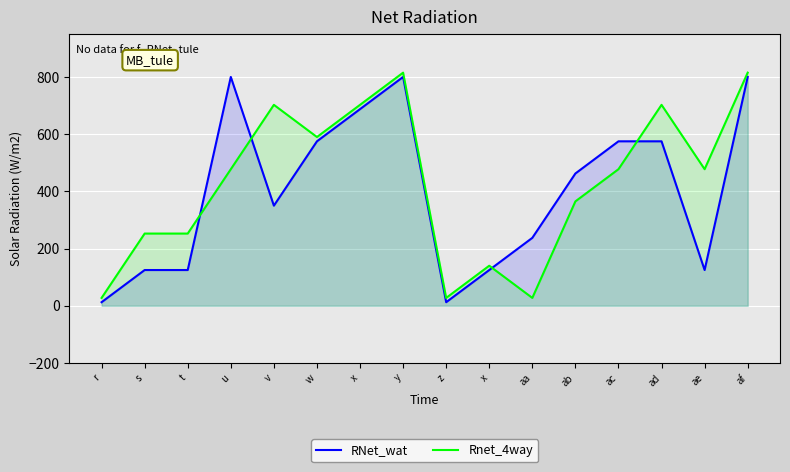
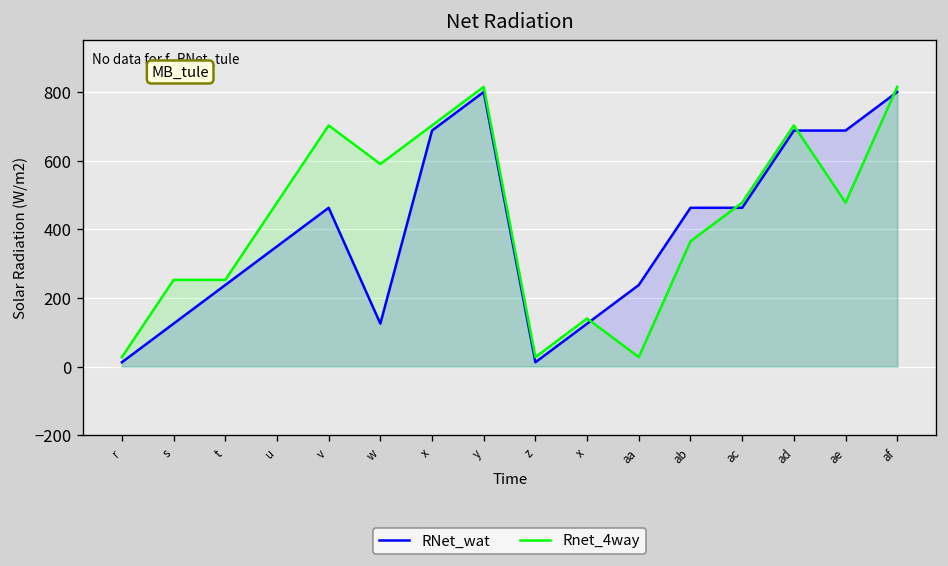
RNet_wat, t: 130 -> 240
RNet_wat, u: 800 -> 350
RNet_wat, v: 350 -> 460
RNet_wat, w: 580 -> 130
RNet_wat, ac: 580 -> 460
RNet_wat, ad: 580 -> 690
RNet_wat, ae: 130 -> 690
